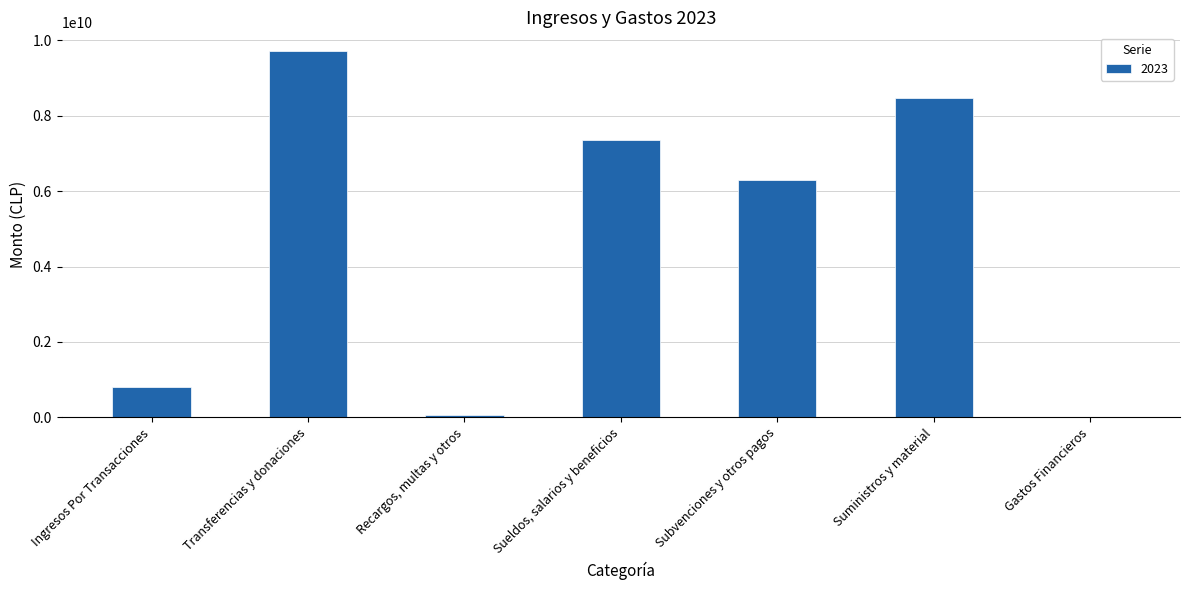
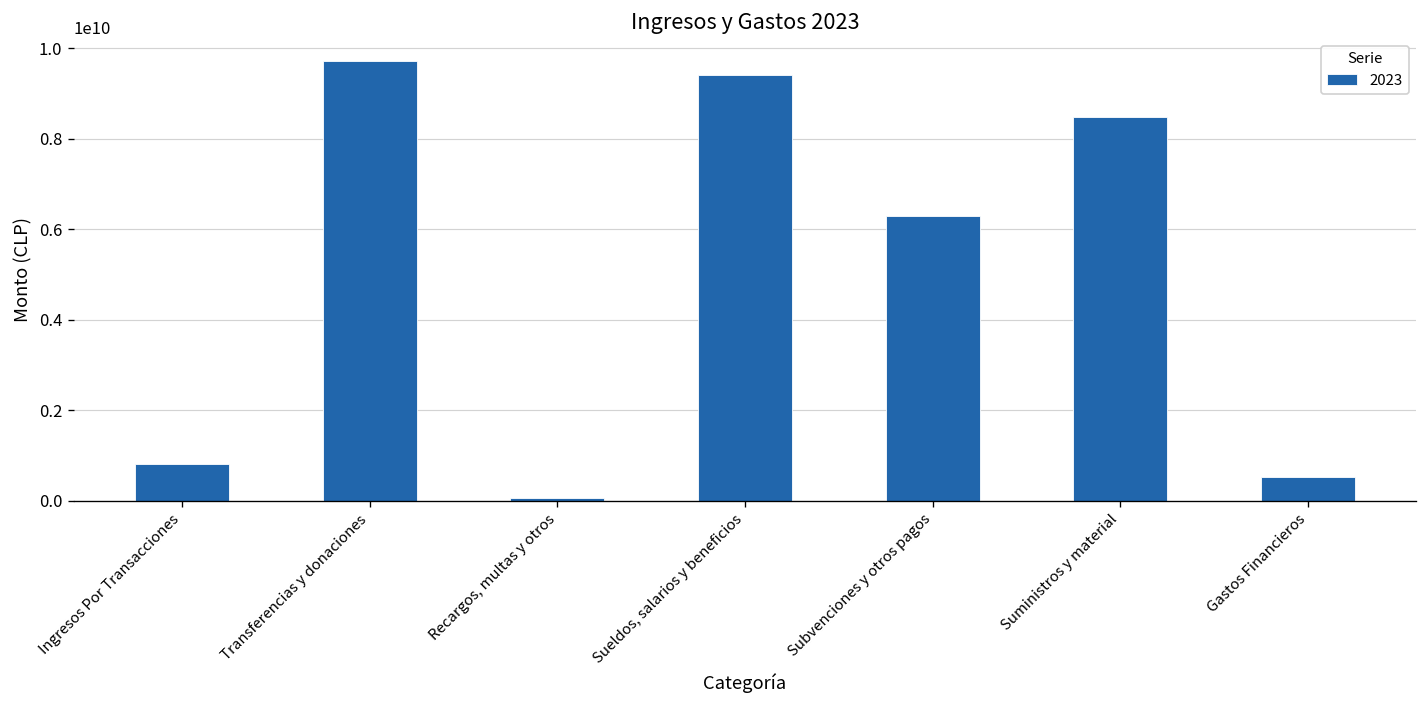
Sueldos, salarios y beneficios: 7400000000 -> 9400000000
Gastos Financieros: 0 -> 500000000
